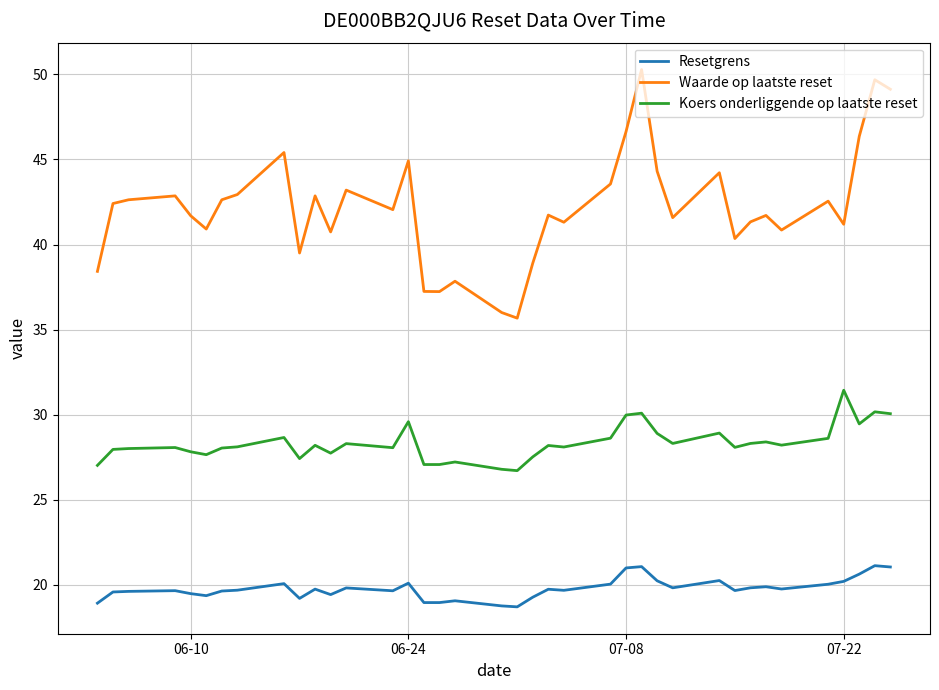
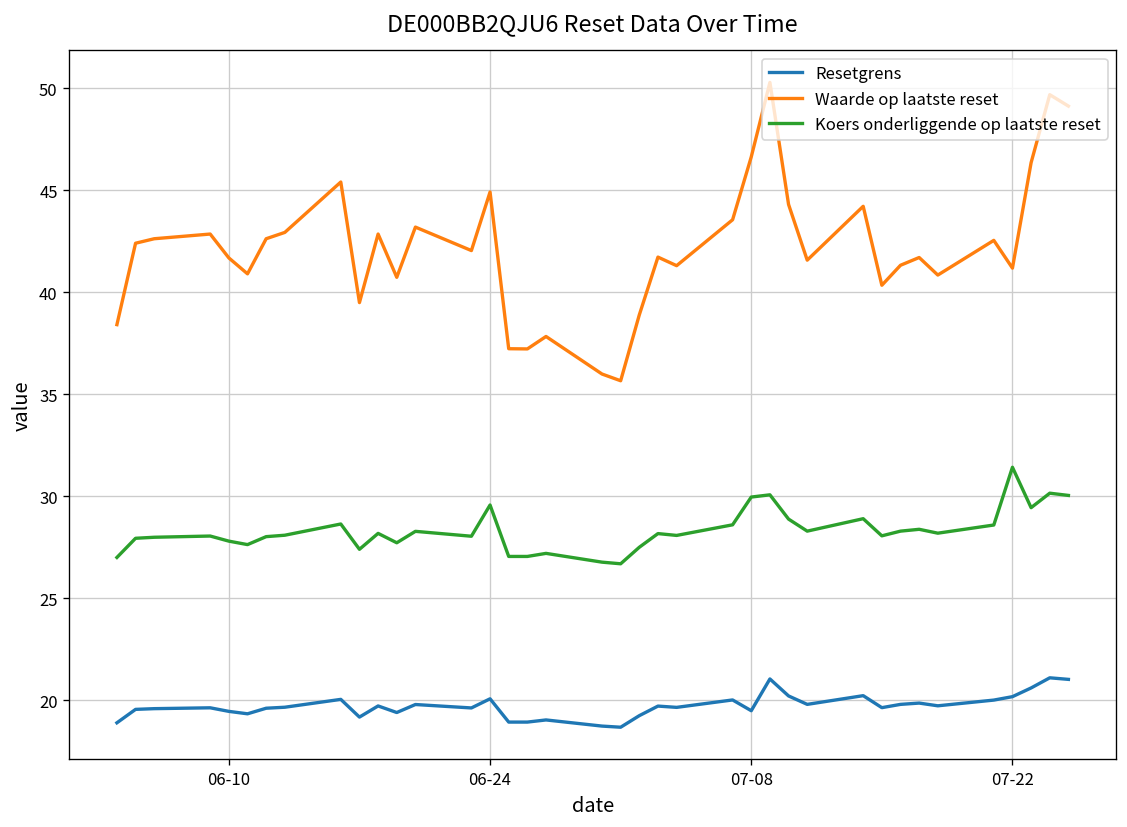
Resetgrens, 07-08: 21.0 -> 19.5
